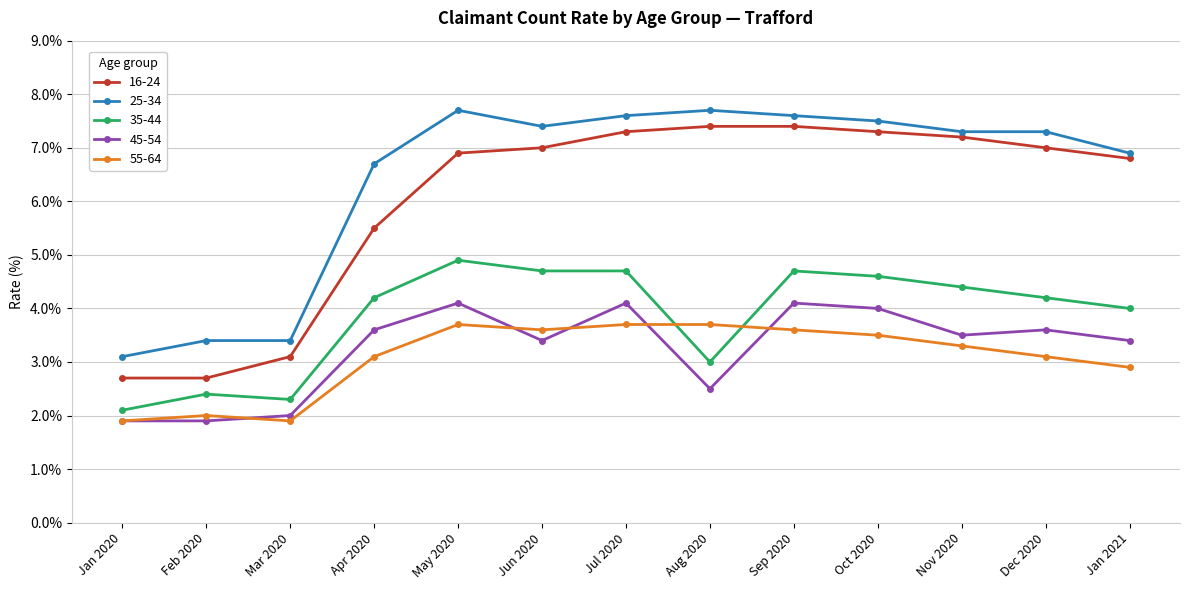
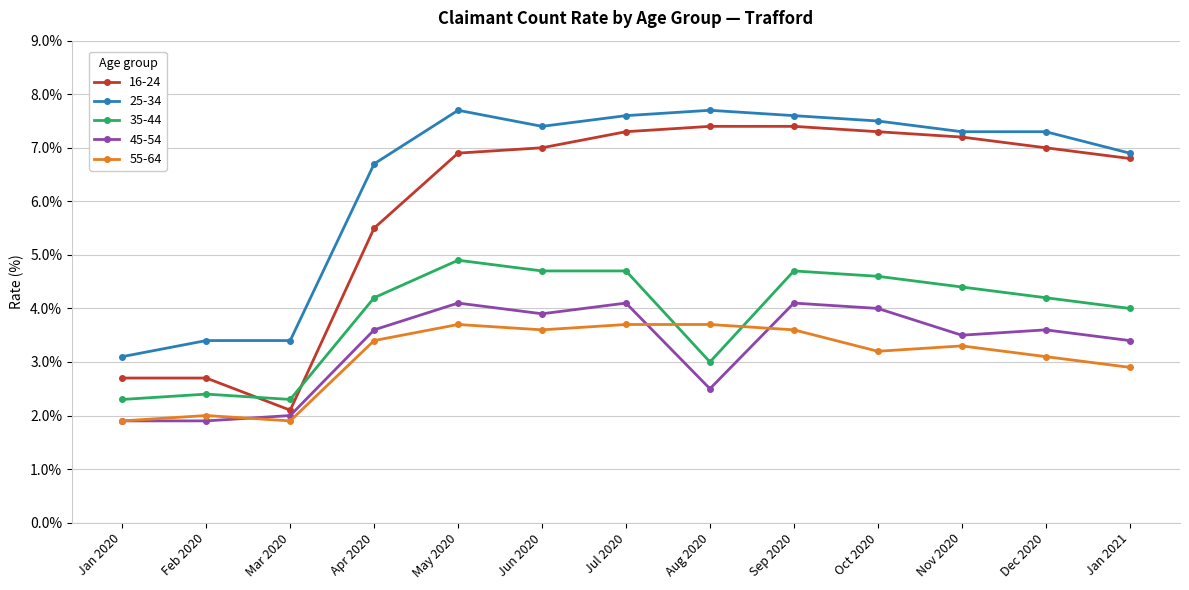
35-44, Jan 2020: 2.1% -> 2.3%
16-24, Mar 2020: 3.1% -> 2.1%
55-64, Apr 2020: 3.1% -> 3.4%
45-54, Jun 2020: 3.4% -> 3.9%
55-64, Oct 2020: 3.5% -> 3.2%
